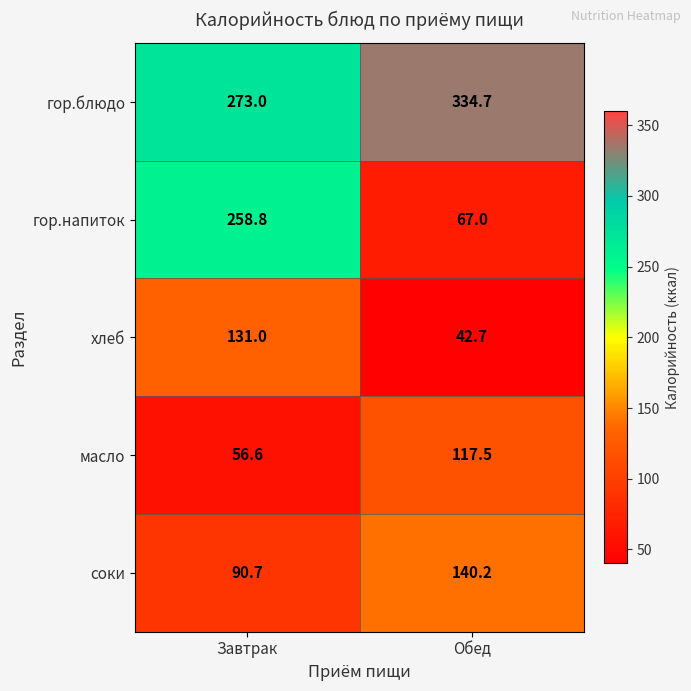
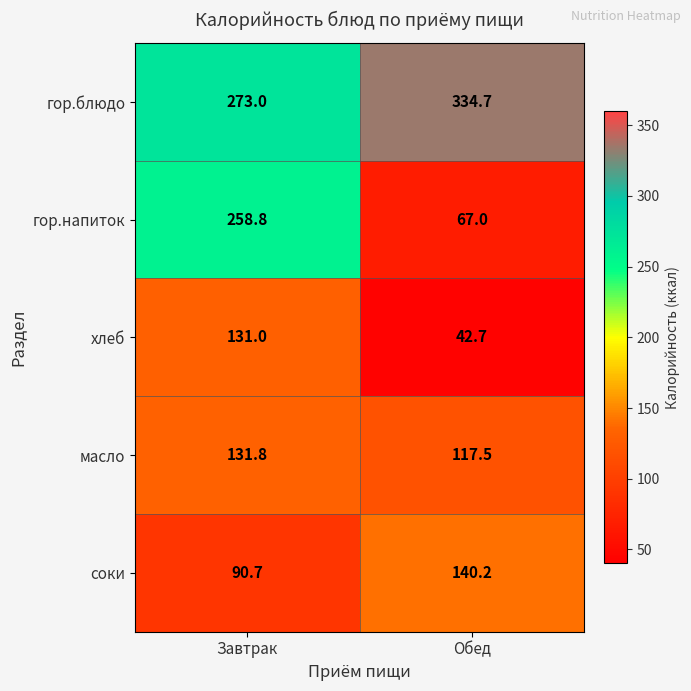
масло, Завтрак: 56.6 -> 131.8
